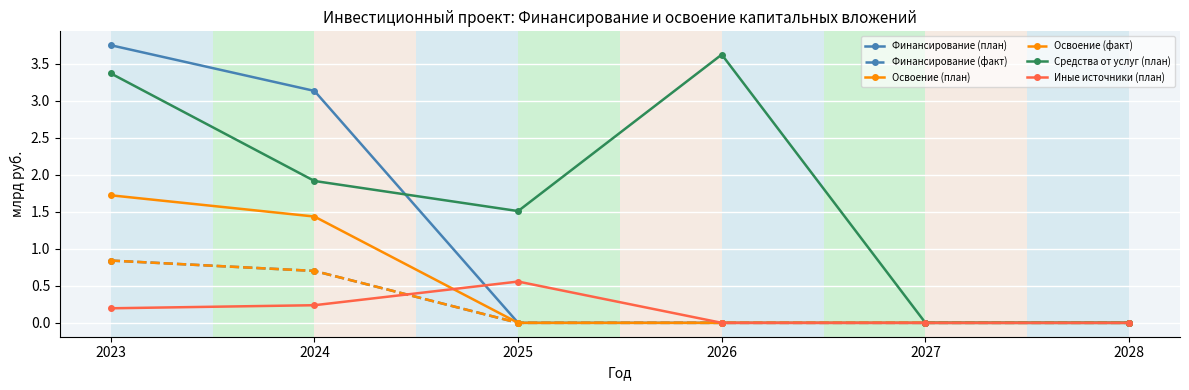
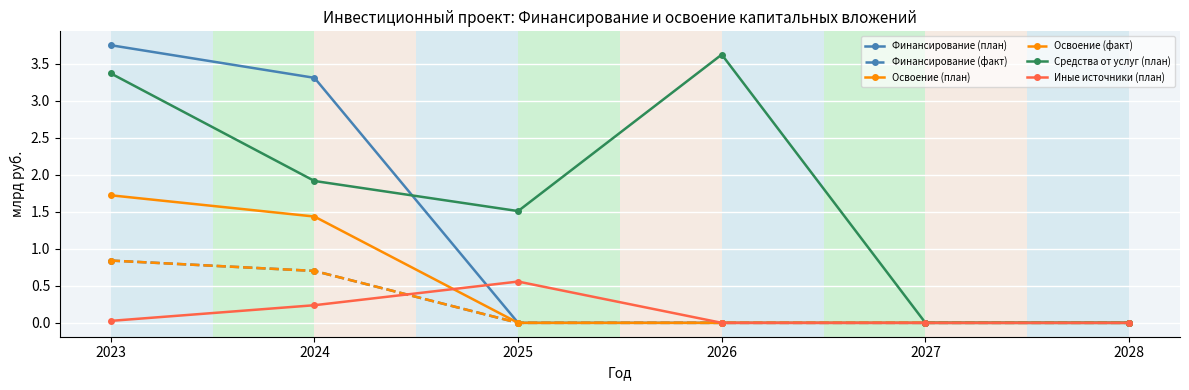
Иные источники (план), 2023: 0.2 -> 0.0
Финансирование (план), 2024: 3.1 -> 3.3
